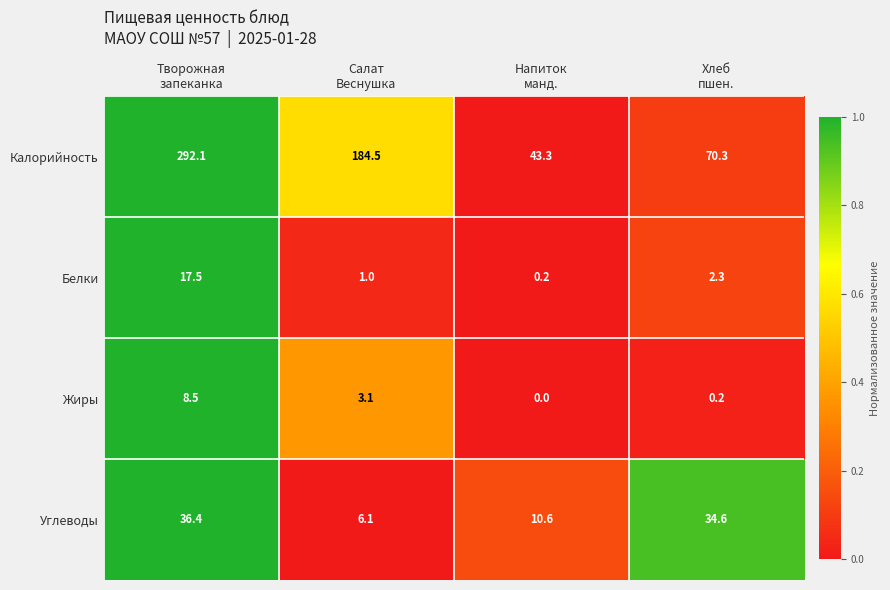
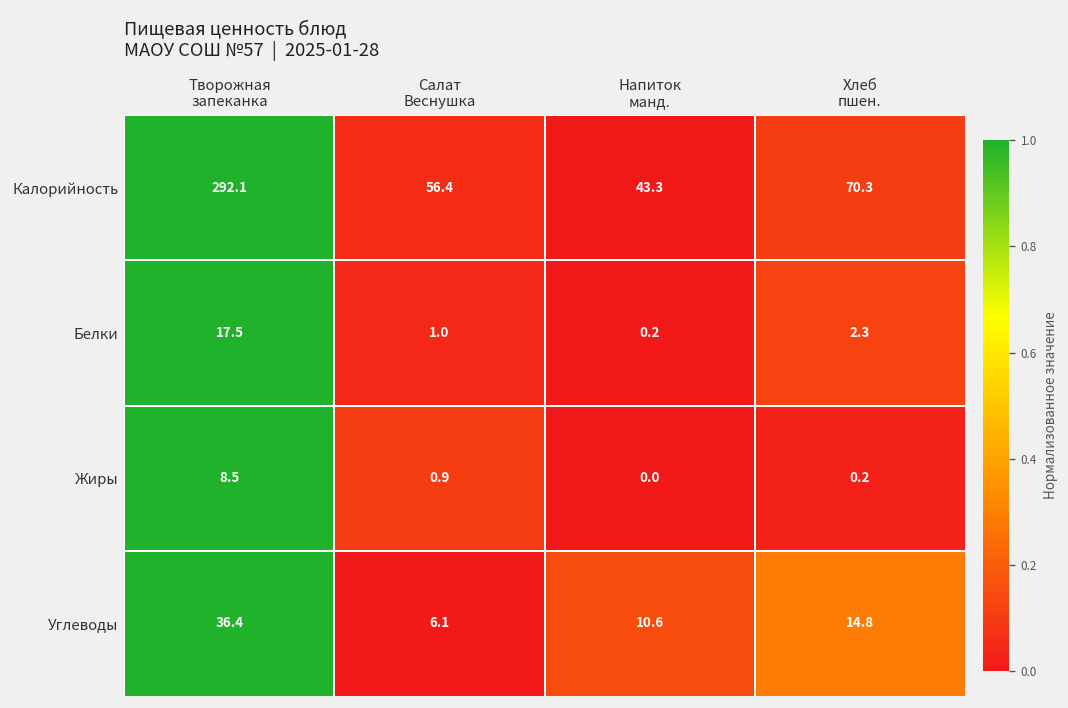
Калорийность, Салат Веснушка: 184.5 -> 56.4
Жиры, Салат Веснушка: 3.1 -> 0.9
Углеводы, Хлеб пшен.: 34.6 -> 14.8
